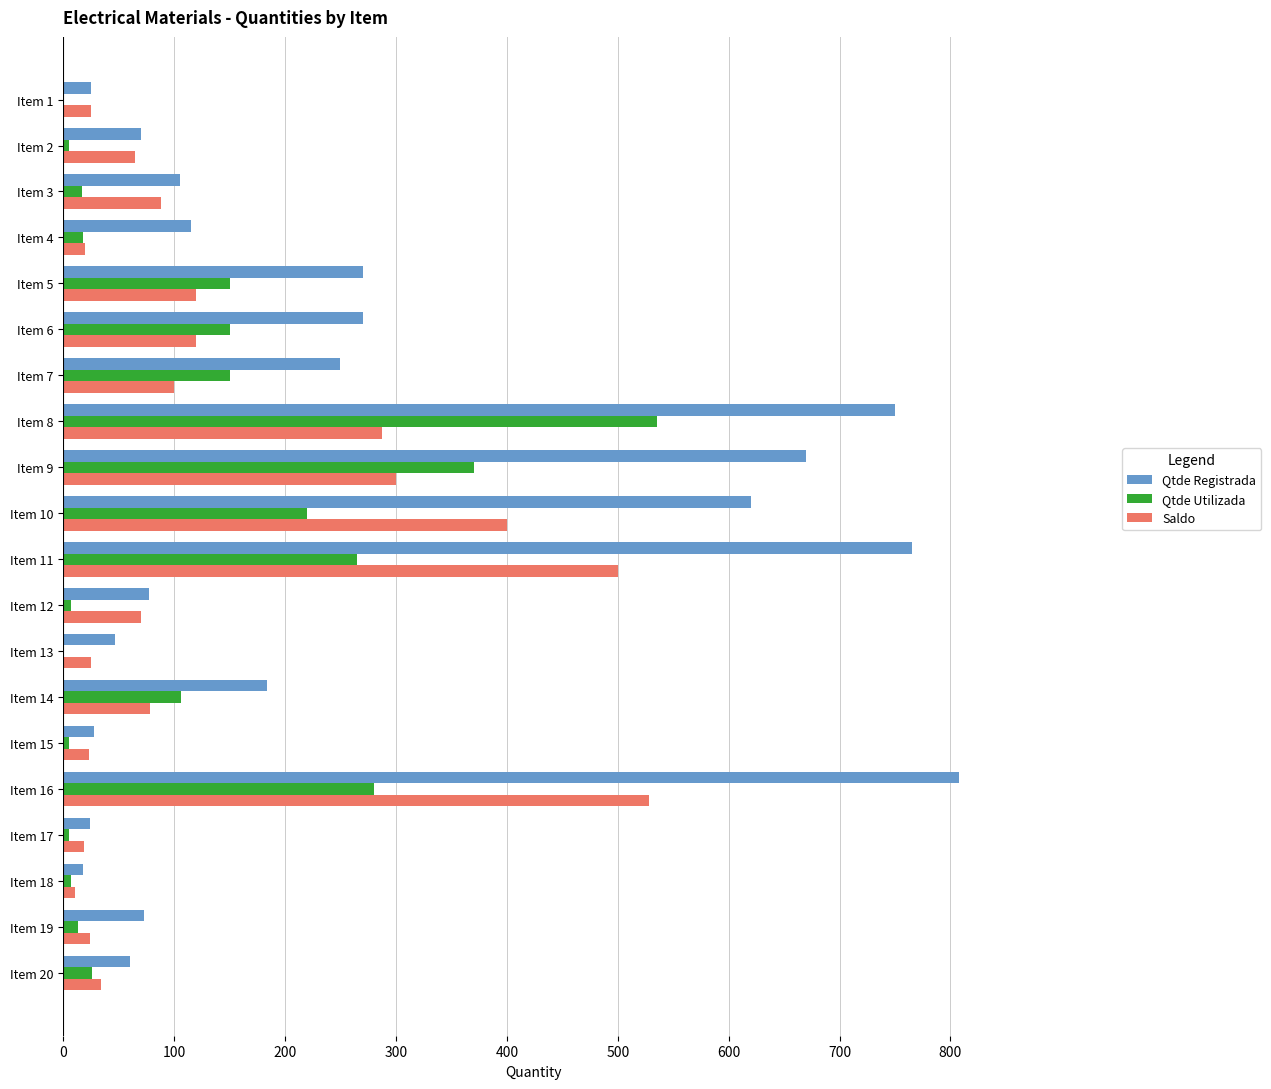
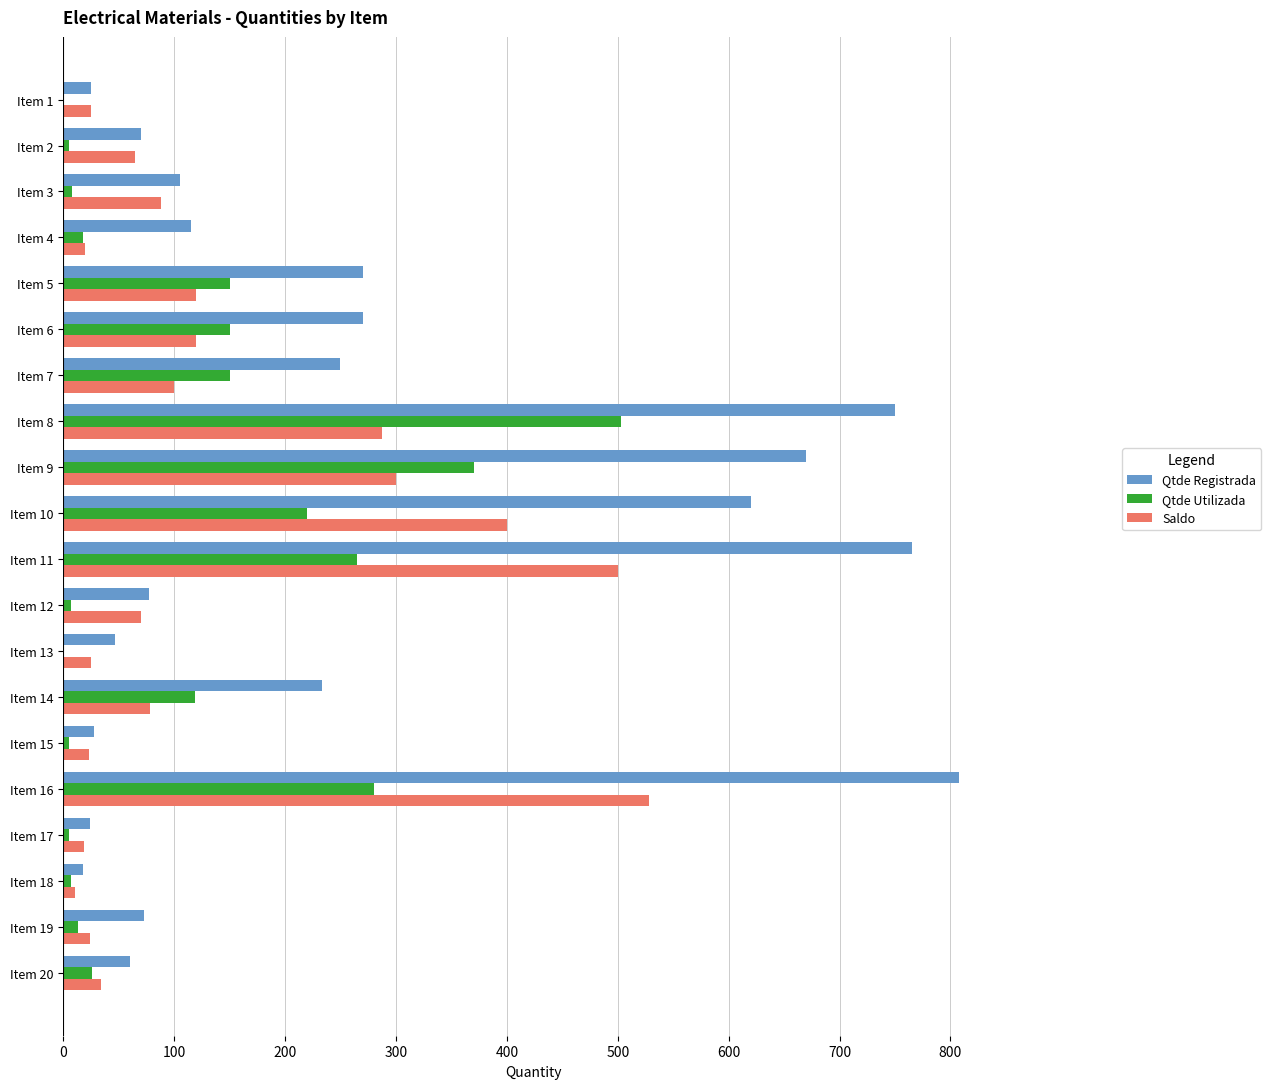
Qtde Utilizada, Item 3: 17 -> 8
Qtde Utilizada, Item 8: 535 -> 503
Qtde Registrada, Item 14: 184 -> 233
Qtde Utilizada, Item 14: 106 -> 119
